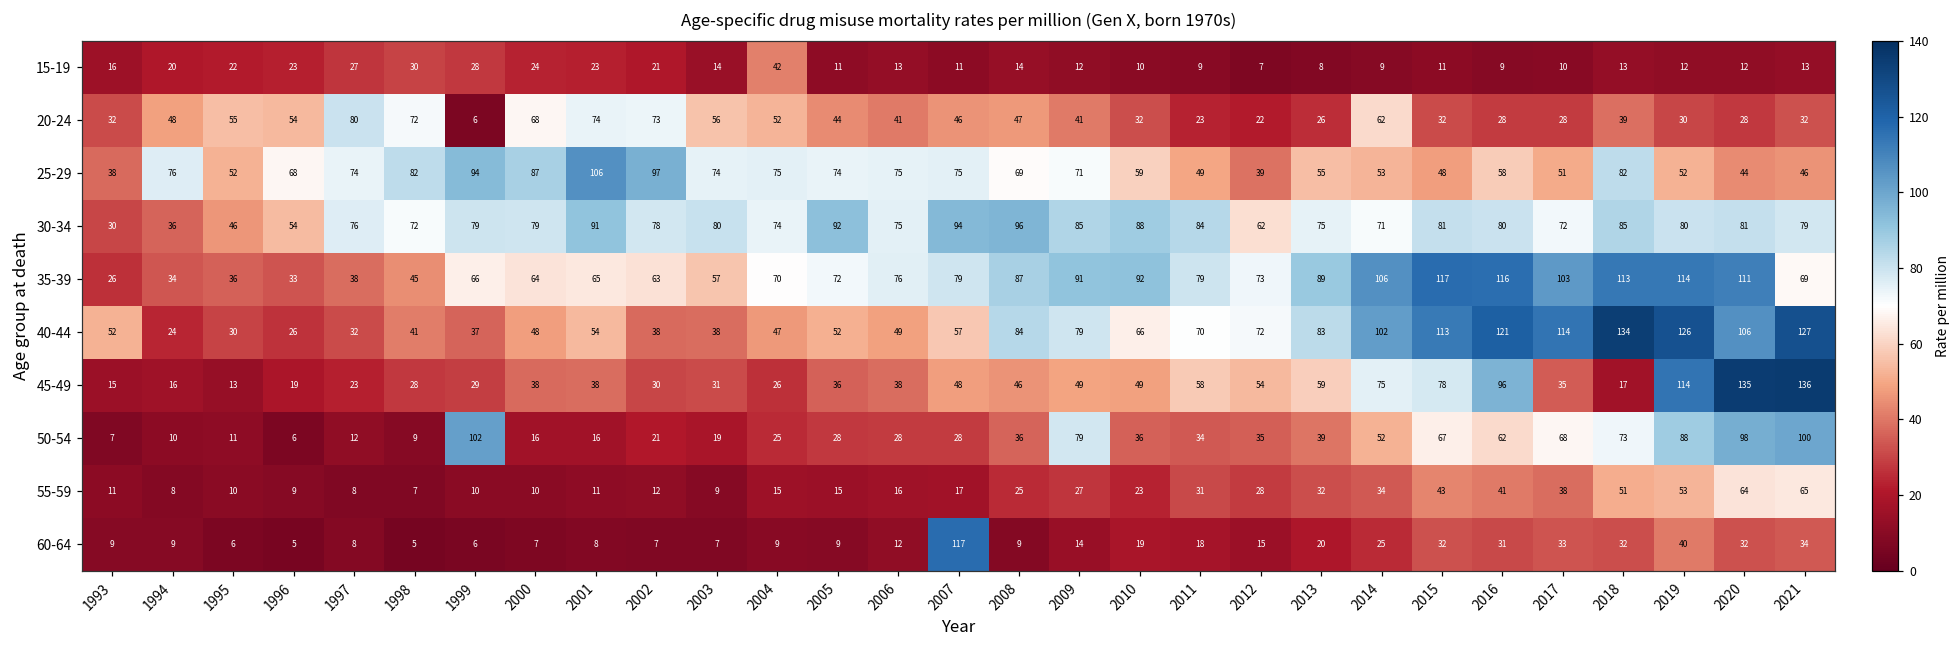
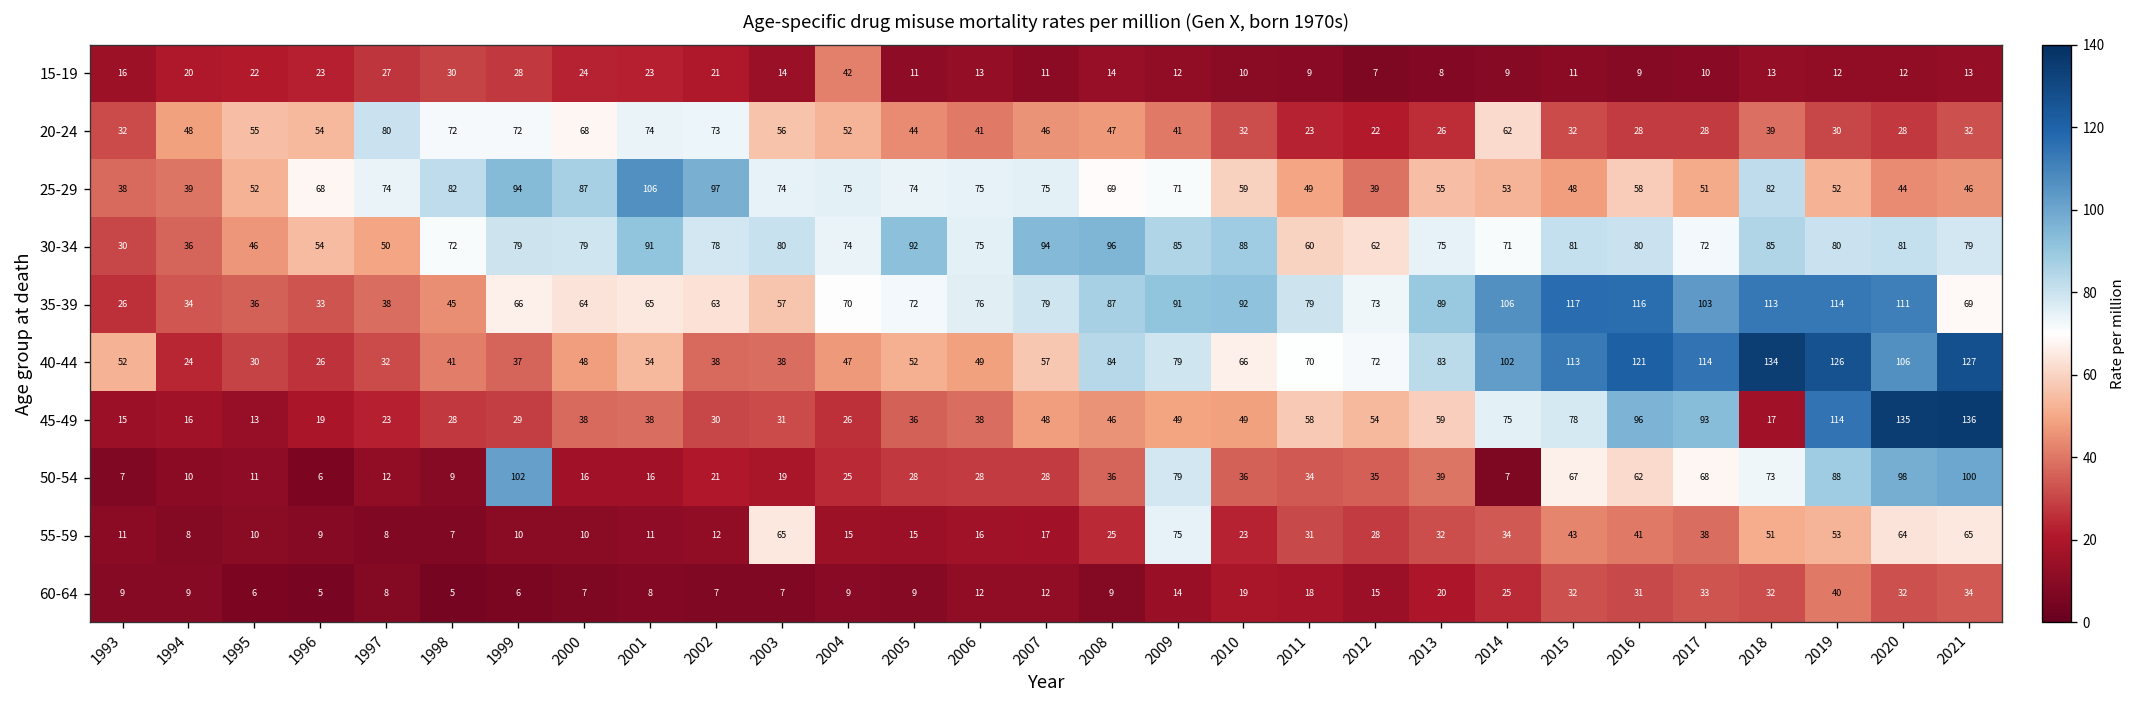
20-24, 1999: 6 -> 72
25-29, 1994: 76 -> 39
30-34, 1997: 76 -> 50
30-34, 2011: 84 -> 60
45-49, 2017: 35 -> 93
50-54, 2014: 52 -> 7
55-59, 2003: 9 -> 65
55-59, 2009: 27 -> 75
60-64, 2007: 117 -> 12
